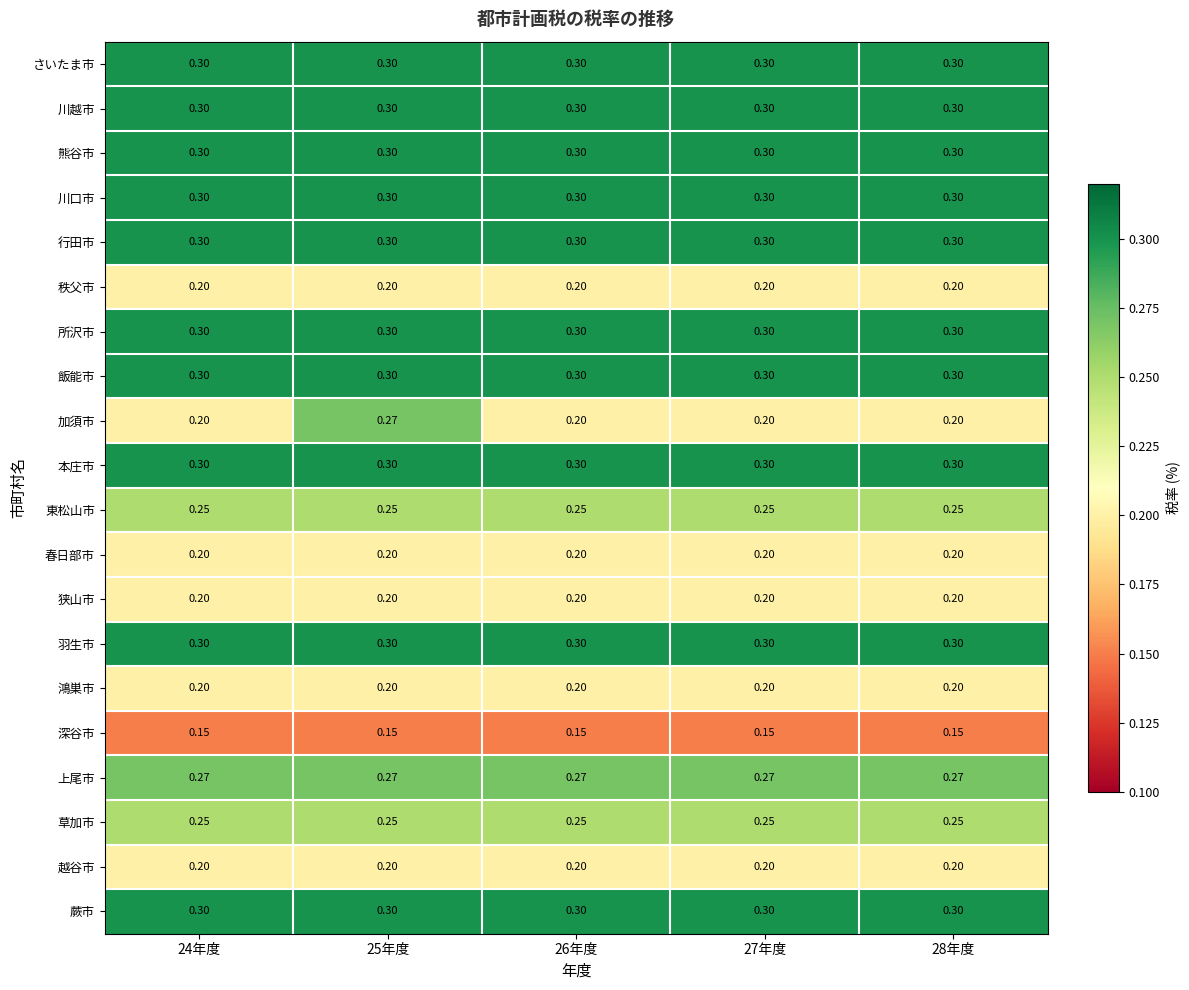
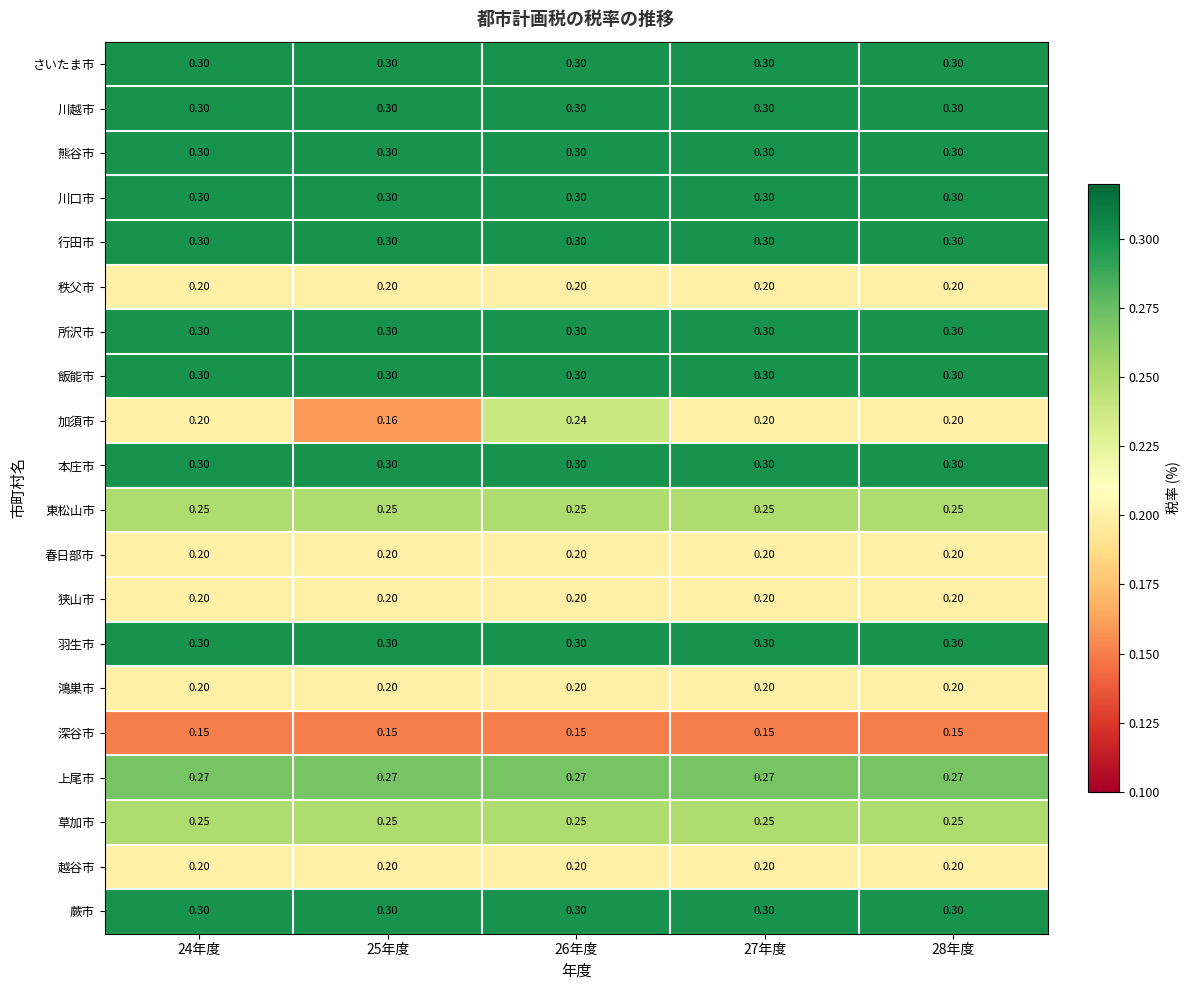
加須市, 25年度: 0.27 -> 0.16
加須市, 26年度: 0.20 -> 0.24
